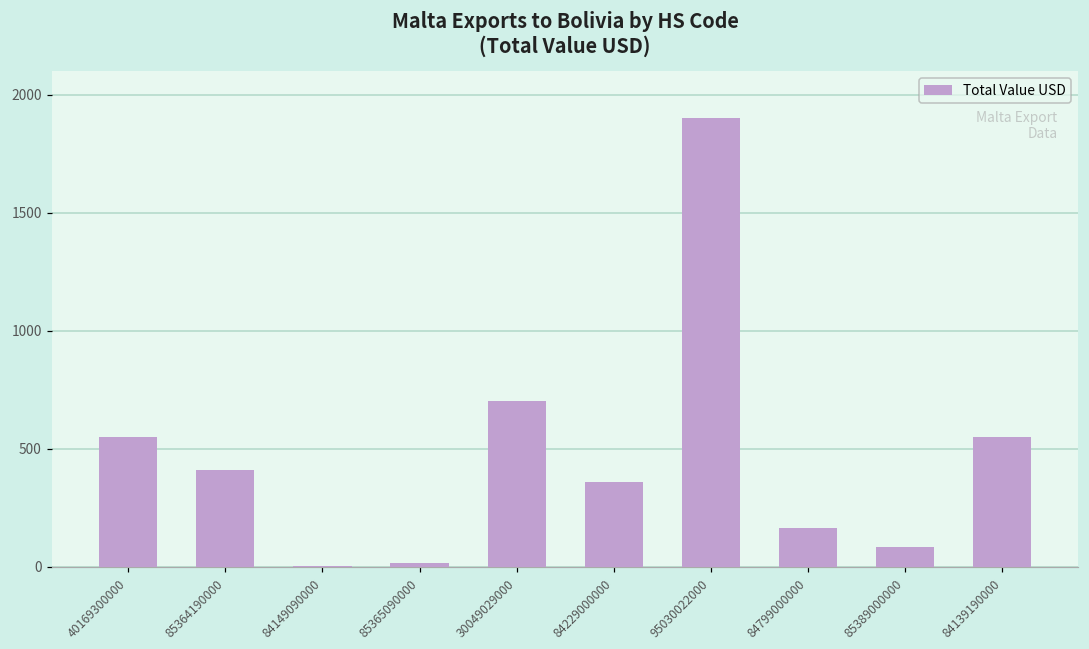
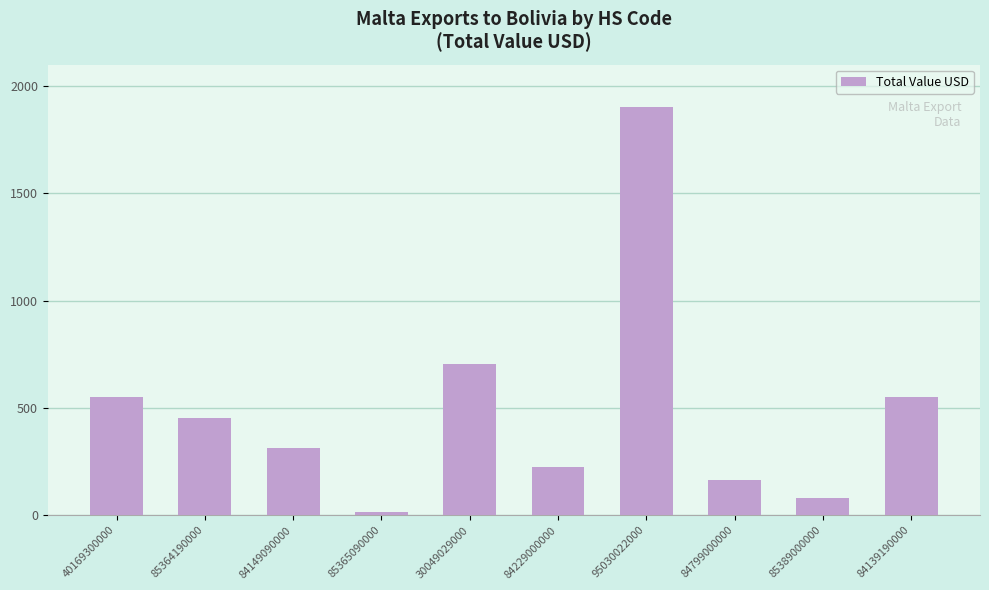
85364190000: 410 -> 450
84149090000: 0 -> 310
84229000000: 360 -> 230
